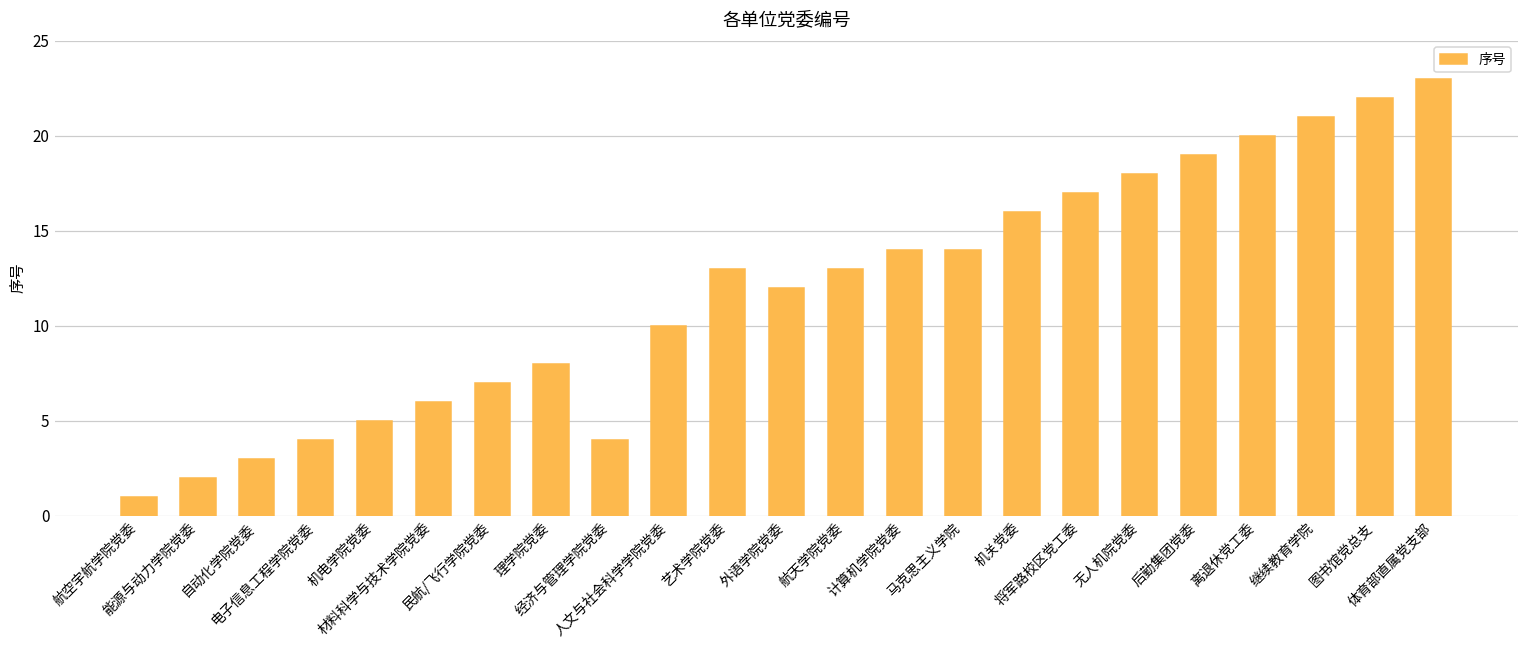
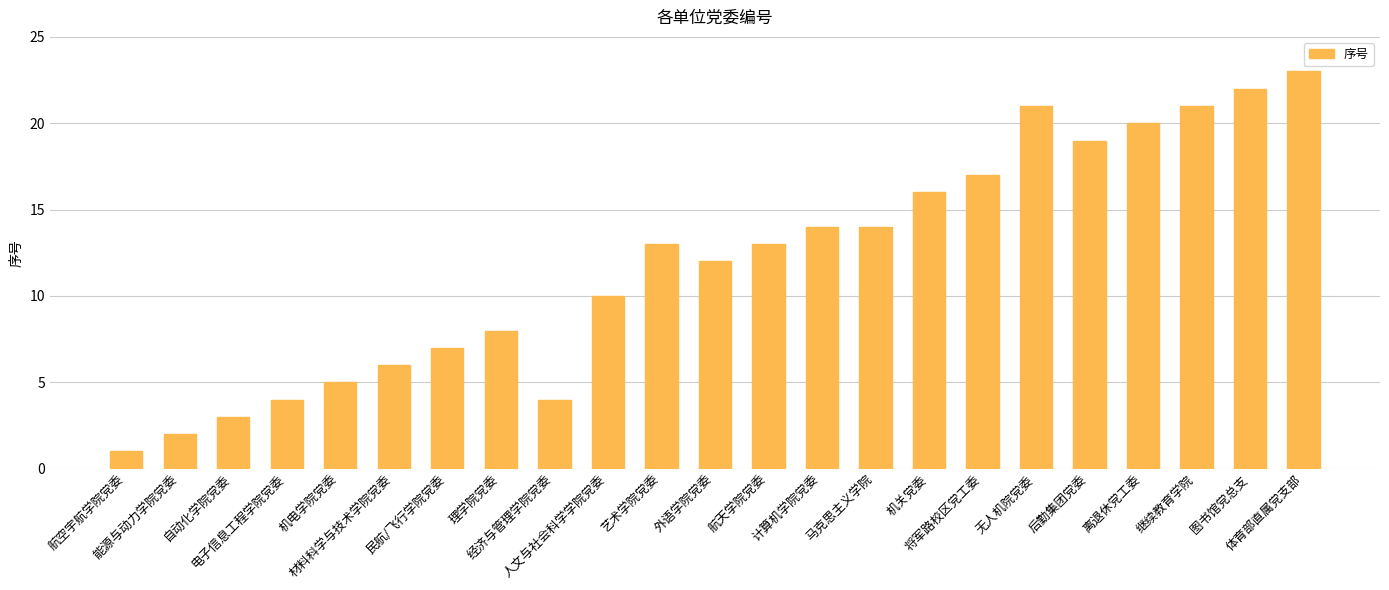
无人机院党委: 18 -> 21
